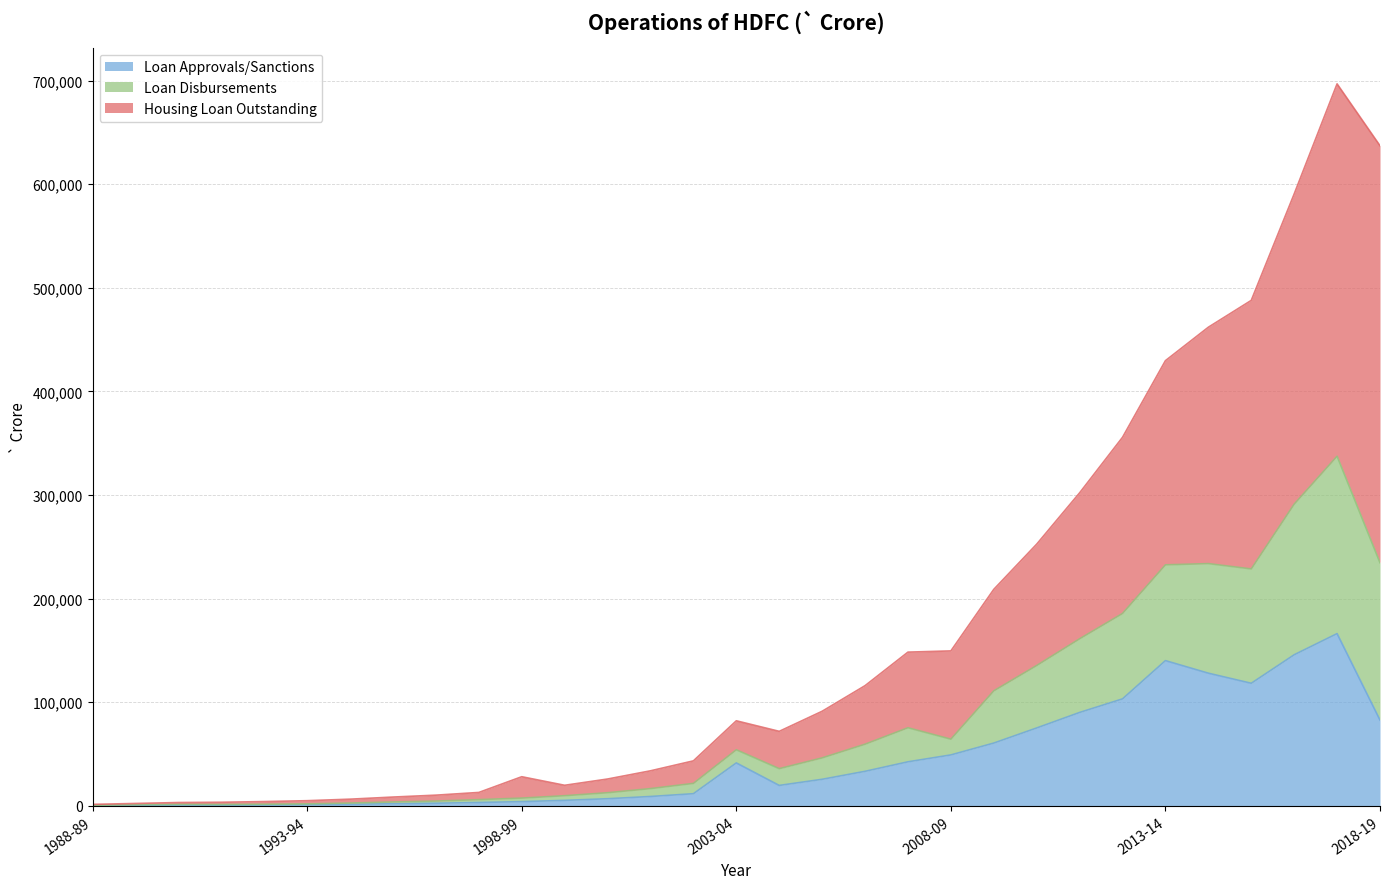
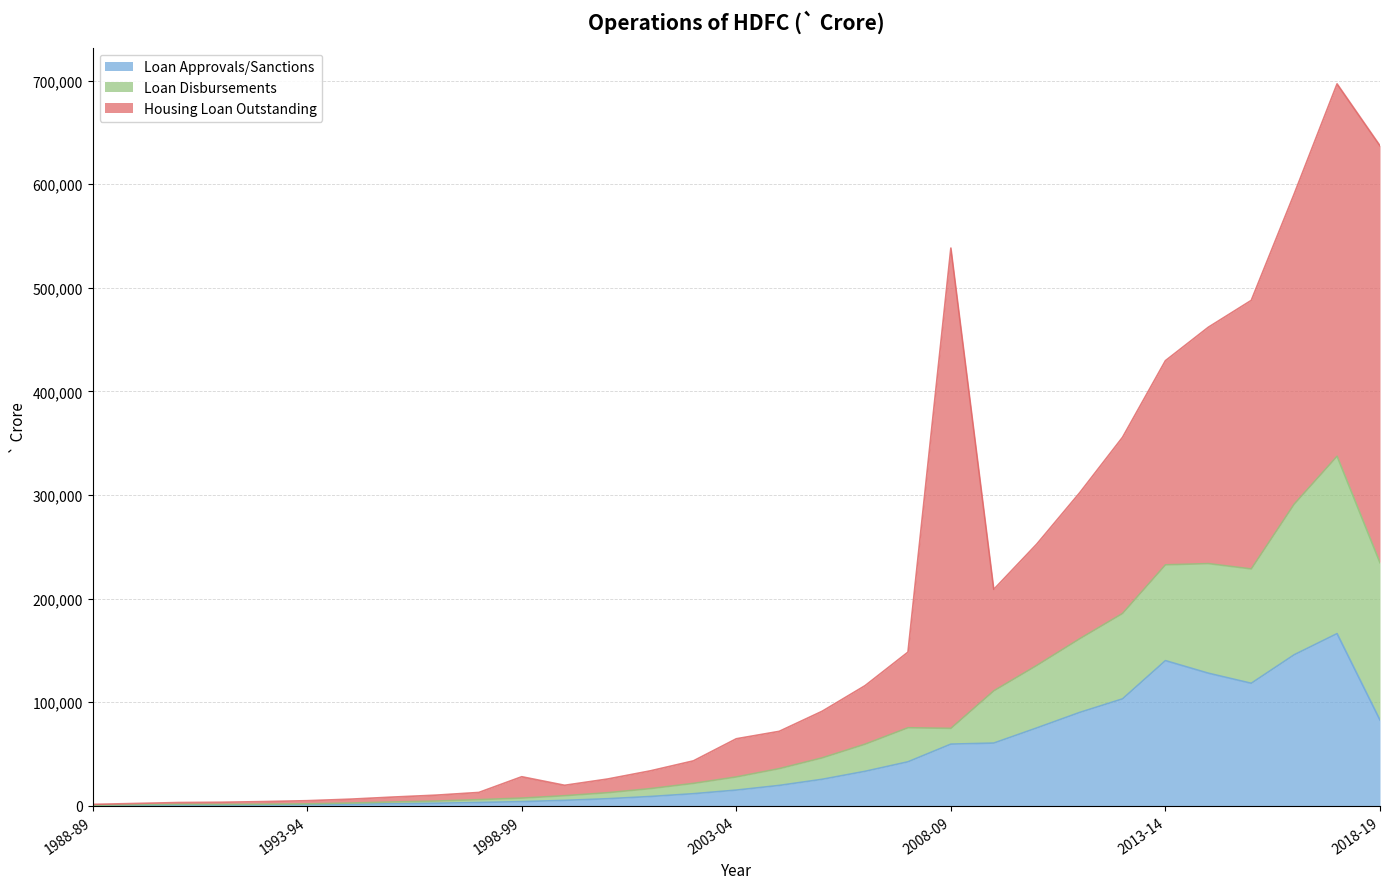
Loan Approvals/Sanctions, 2003-04: 41,000 -> 15,000
Housing Loan Outstanding, 2003-04: 28,000 -> 37,000
Loan Approvals/Sanctions, 2008-09: 49,000 -> 60,000
Housing Loan Outstanding, 2008-09: 85,000 -> 464,000
